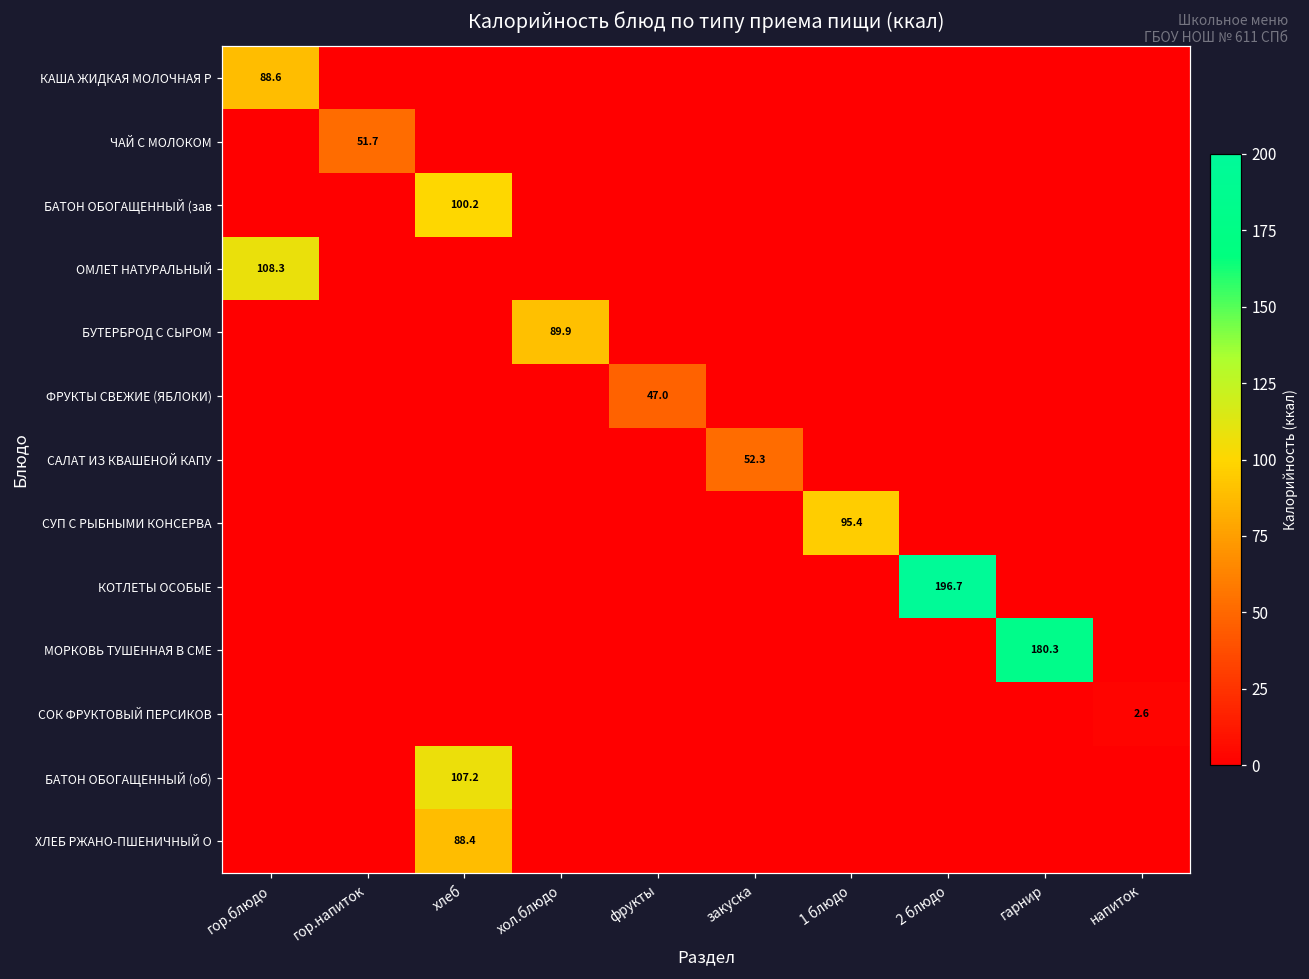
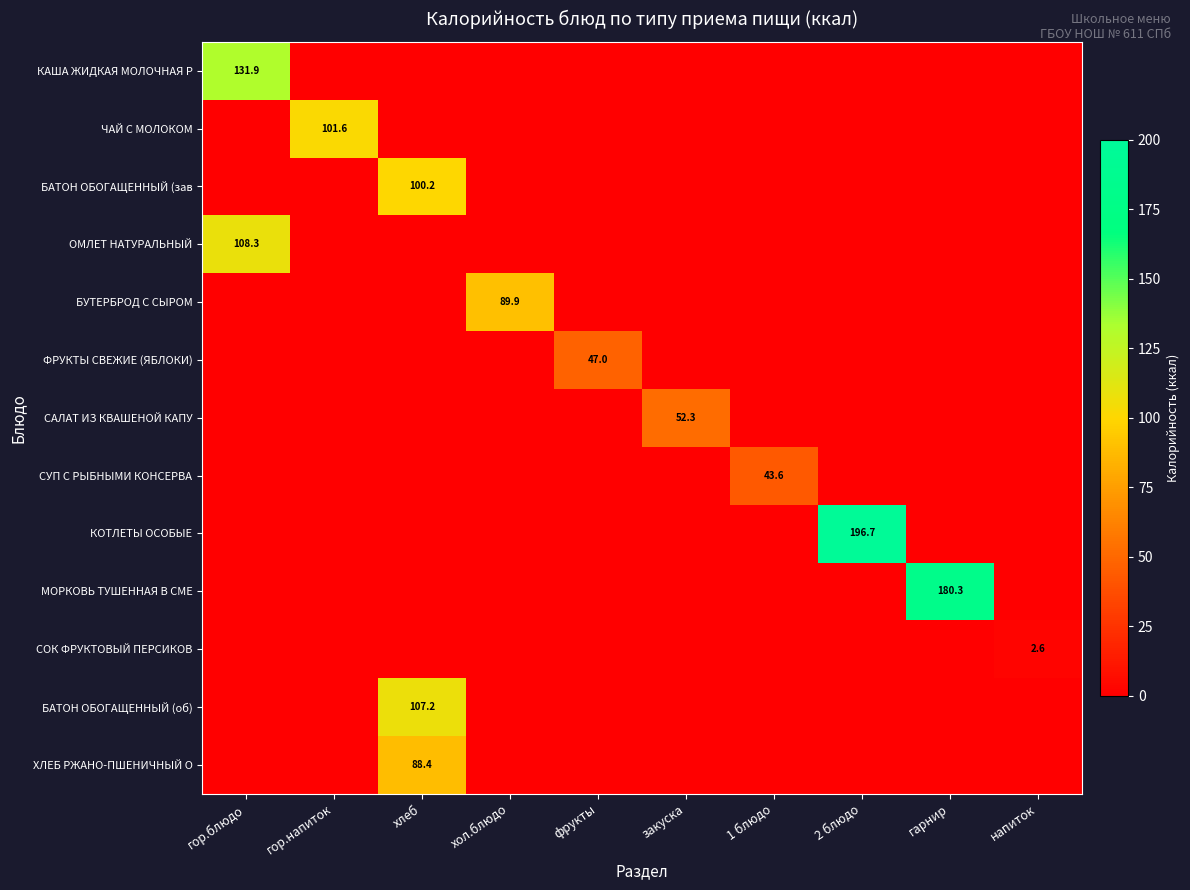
КАША ЖИДКАЯ МОЛОЧНАЯ Р, гор.блюдо: 88.6 -> 131.9
ЧАЙ С МОЛОКОМ, гор.напиток: 51.7 -> 101.6
СУП С РЫБНЫМИ КОНСЕРВА, 1 блюдо: 95.4 -> 43.6
